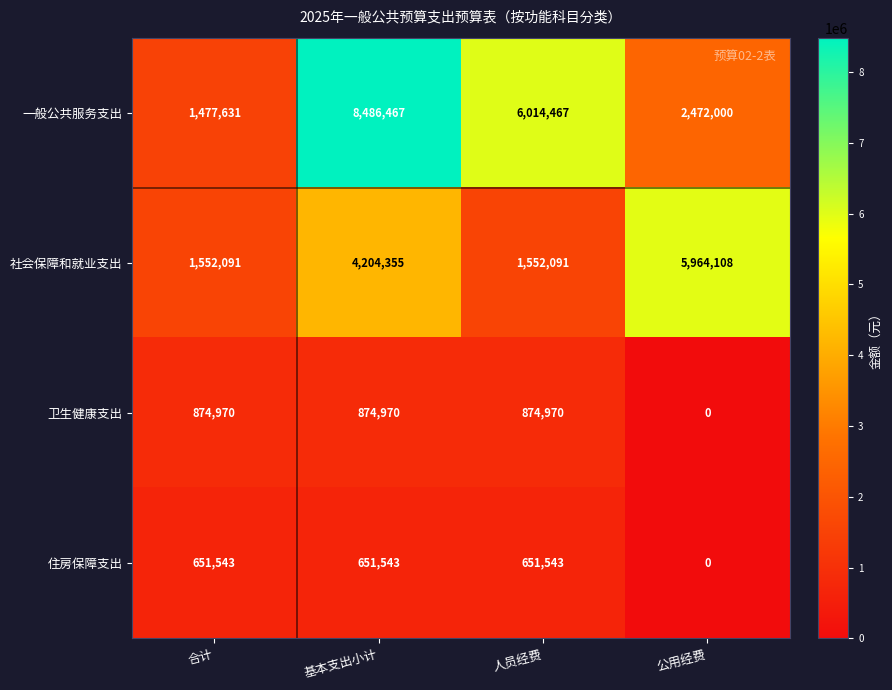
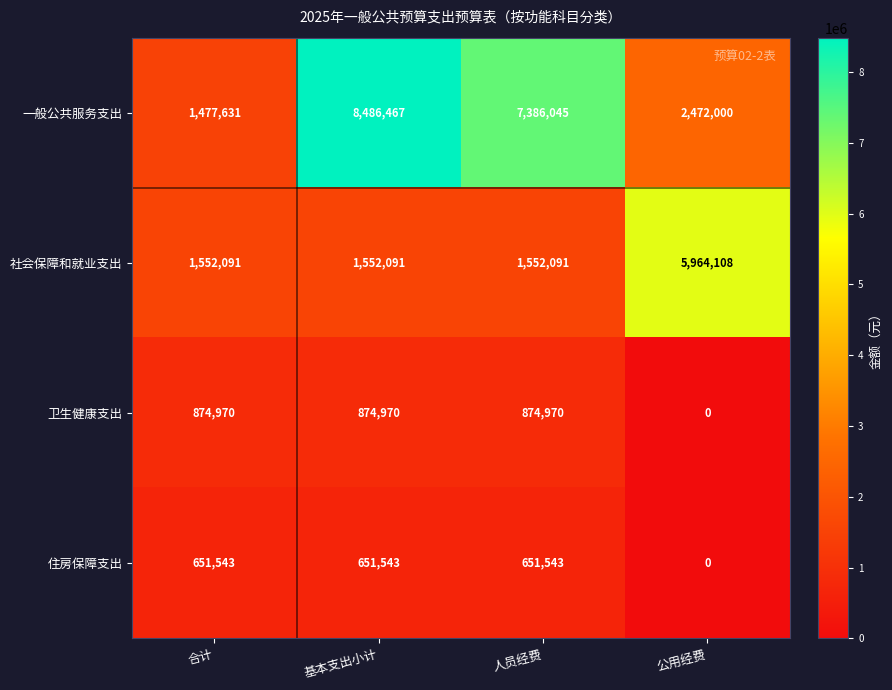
一般公共服务支出, 人员经费: 6,014,467 -> 7,386,045
社会保障和就业支出, 基本支出小计: 4,204,355 -> 1,552,091
